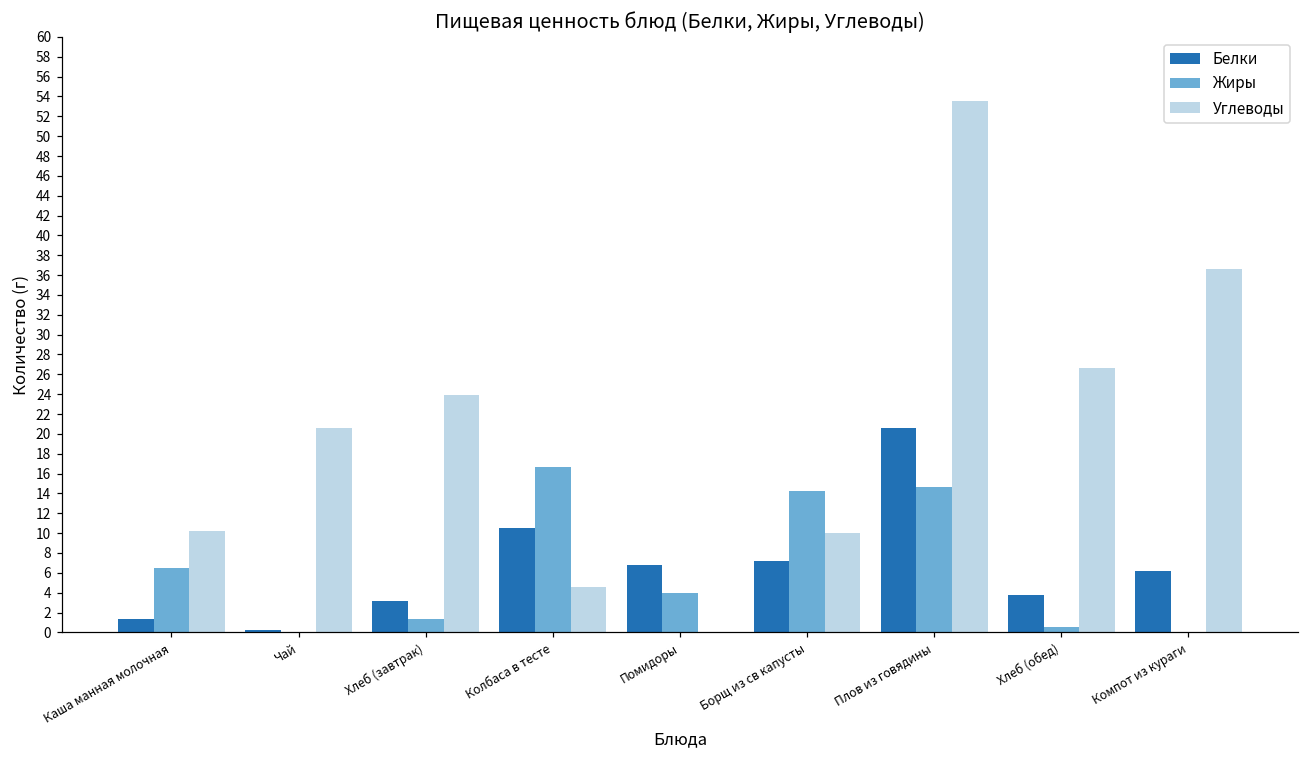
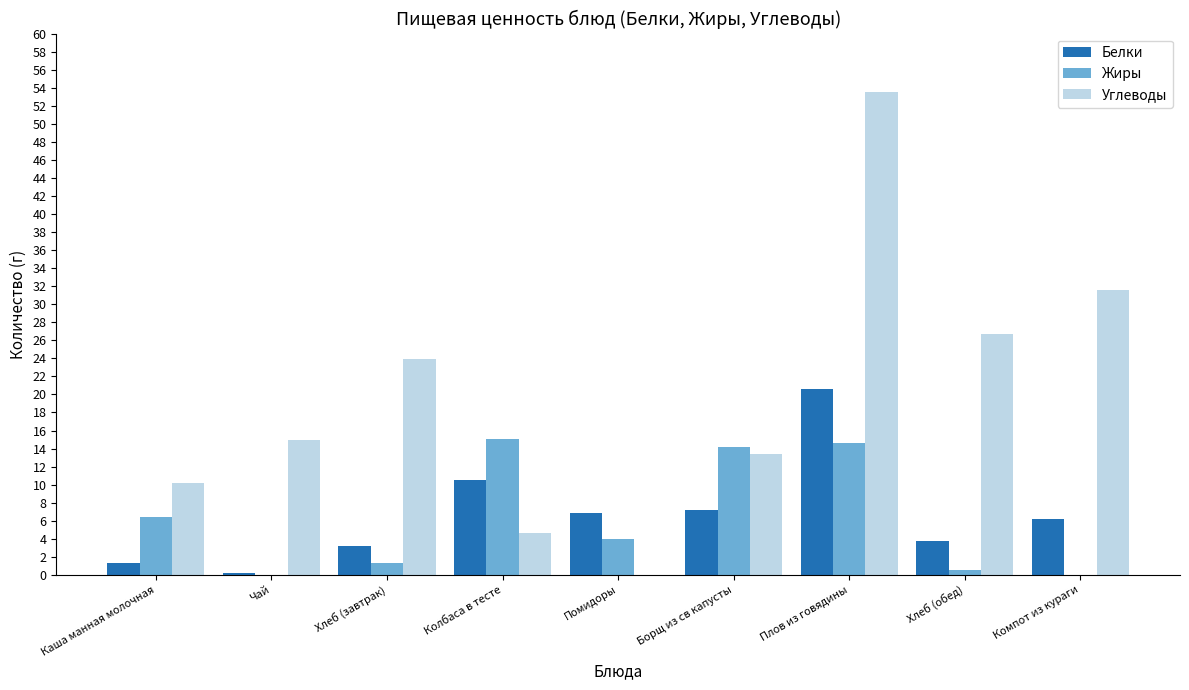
Углеводы, Чай: 21 -> 15
Жиры, Колбаса в тесте: 17 -> 15
Углеводы, Борщ из св капусты: 10 -> 13
Углеводы, Компот из кураги: 37 -> 32
